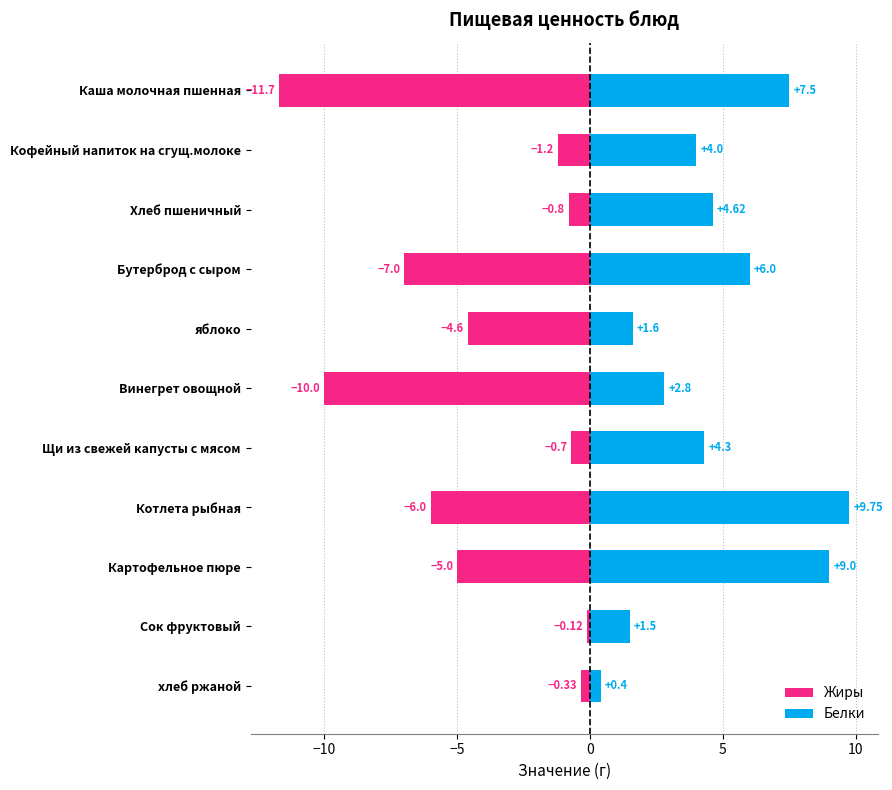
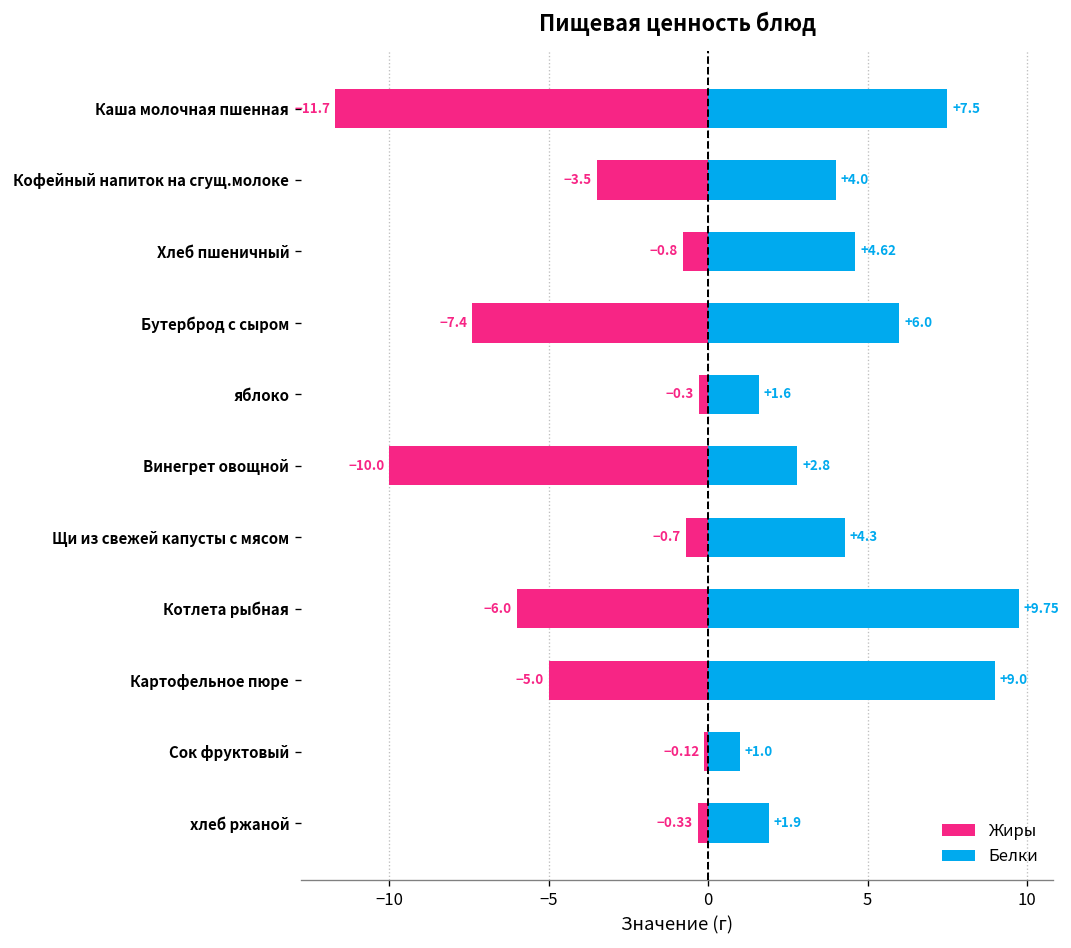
Жиры, Кофейный напиток на сгущ.молоке: -1.2 -> -3.5
Жиры, Бутерброд с сыром: -7.0 -> -7.4
Жиры, яблоко: -4.6 -> -0.3
Белки, Сок фруктовый: +1.5 -> +1.0
Белки, хлеб ржаной: +0.4 -> +1.9
